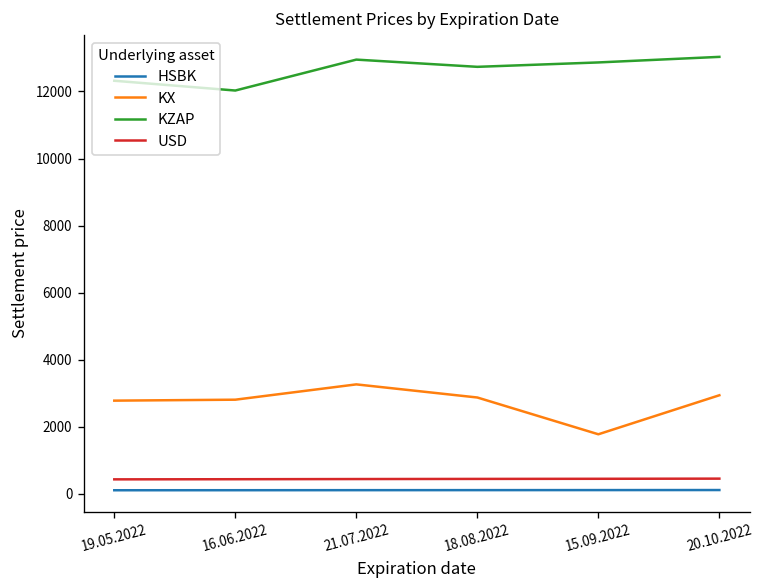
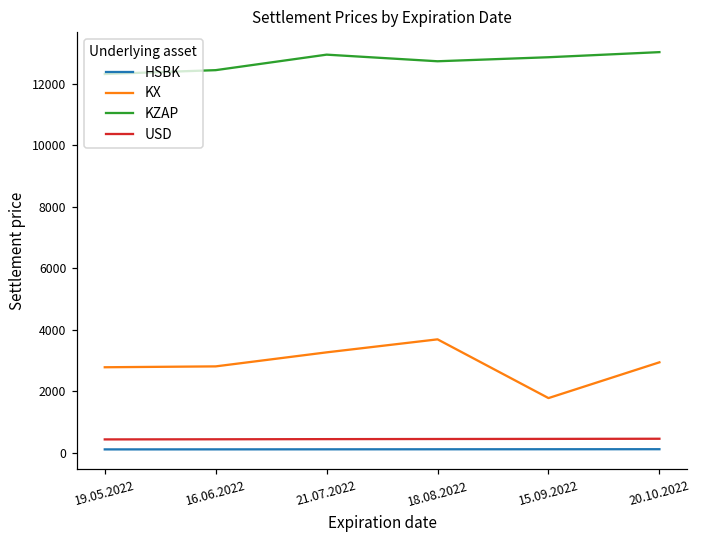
KZAP, 16.06.2022: 12000 -> 12400
KX, 18.08.2022: 2900 -> 3700
